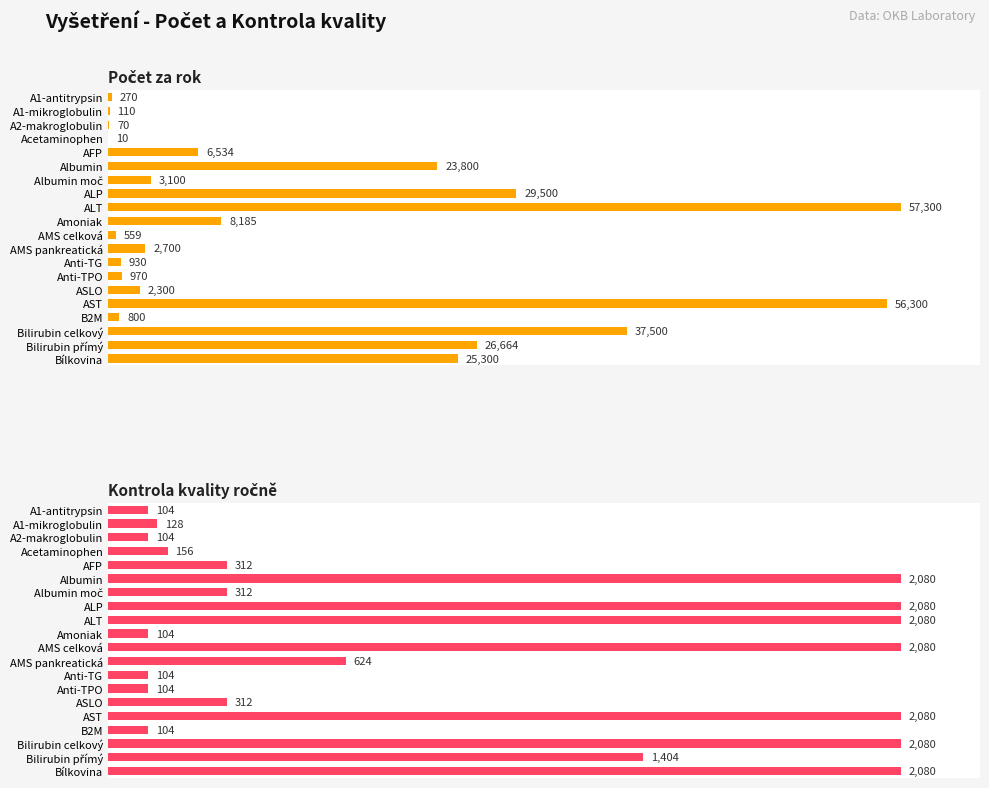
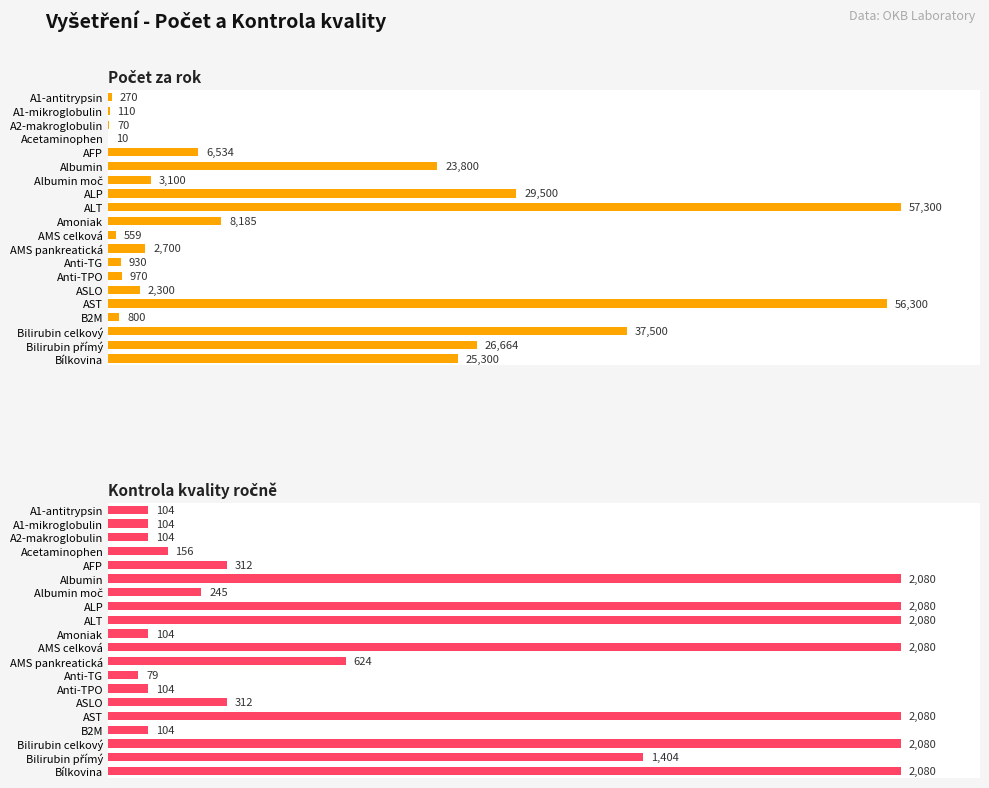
Kontrola kvality ročně, A1-mikroglobulin: 128 -> 104
Kontrola kvality ročně, Albumin moč: 312 -> 245
Kontrola kvality ročně, Anti-TG: 104 -> 79
